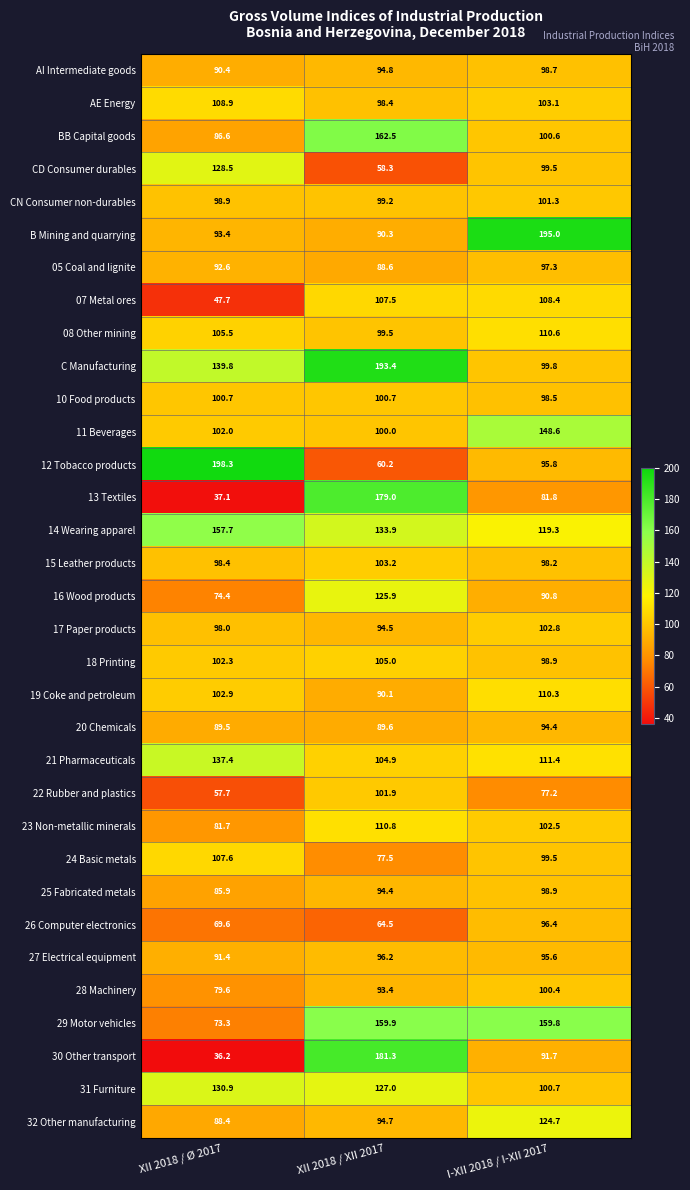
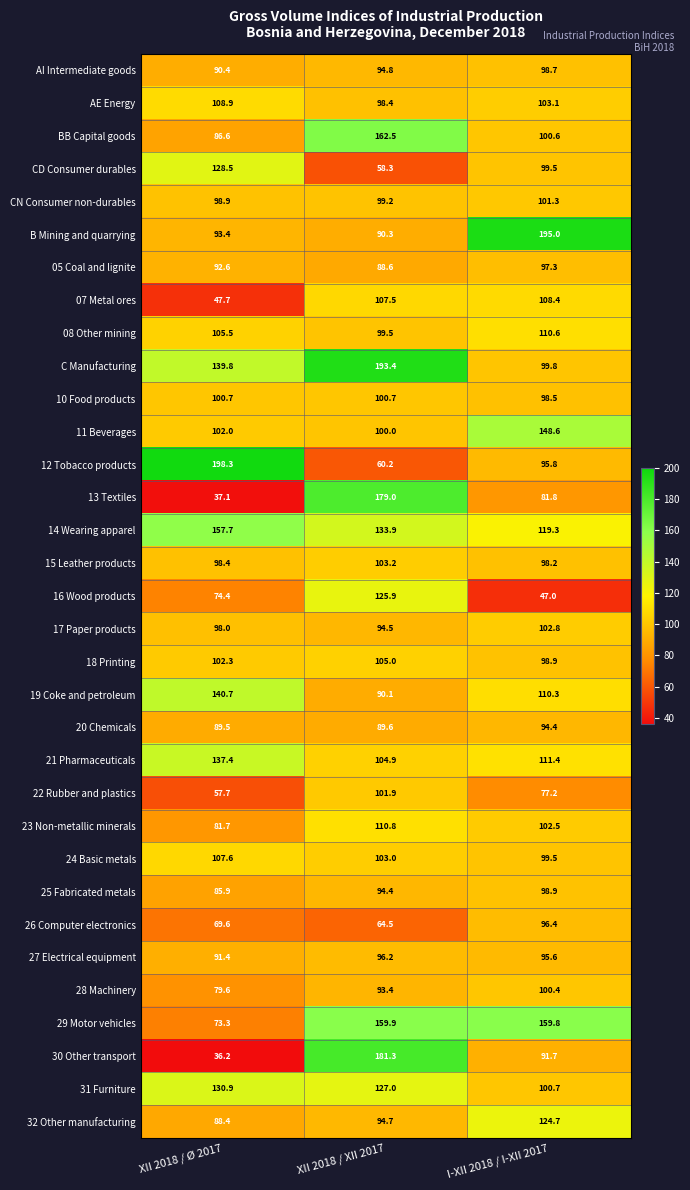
16 Wood products, I-XII 2018 / I-XII 2017: 90.8 -> 47.0
19 Coke and petroleum, XII 2018 / Ø 2017: 102.9 -> 140.7
24 Basic metals, XII 2018 / XII 2017: 77.5 -> 103.0
